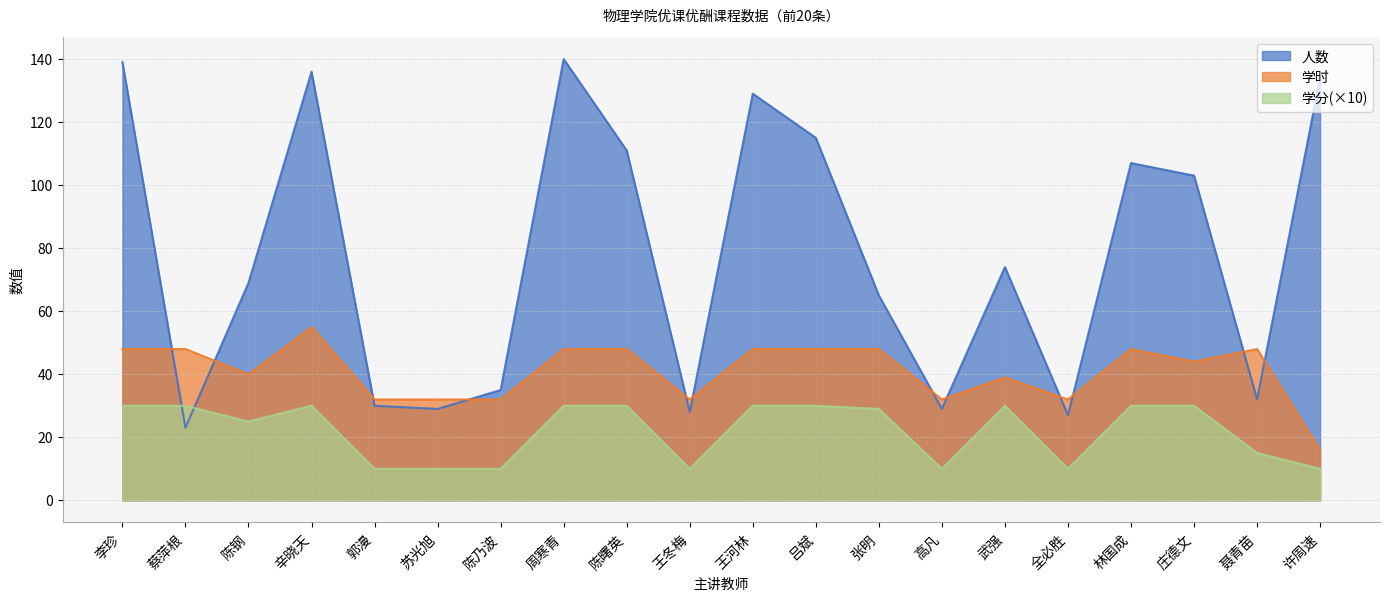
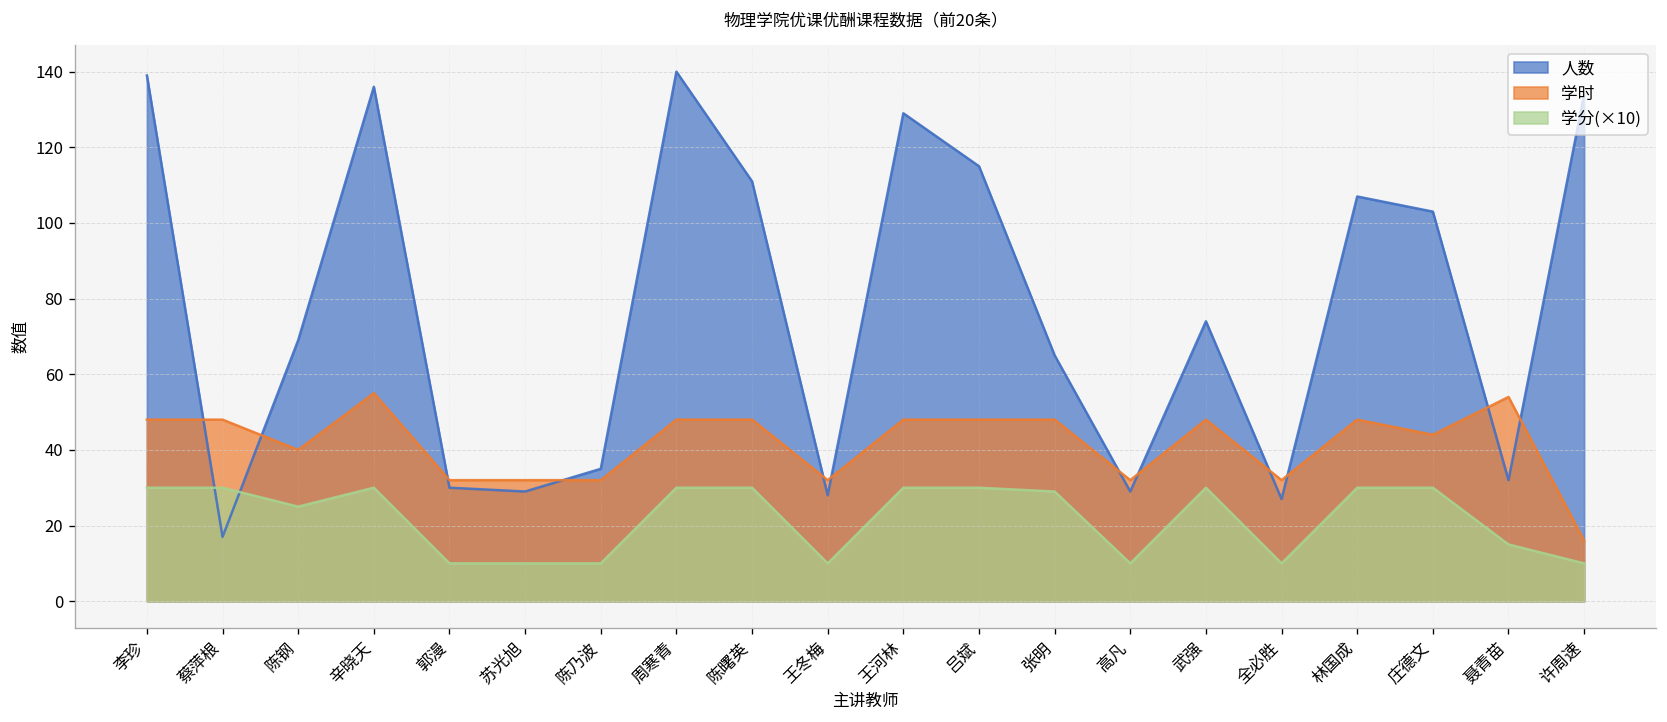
人数, 蔡萍根: 23 -> 17
学时, 武强: 39 -> 48
学时, 聂青苗: 48 -> 54
